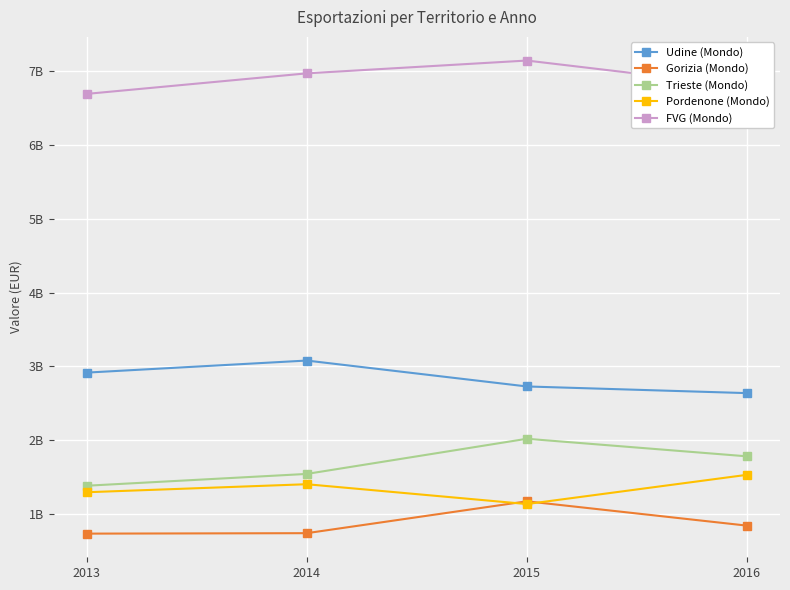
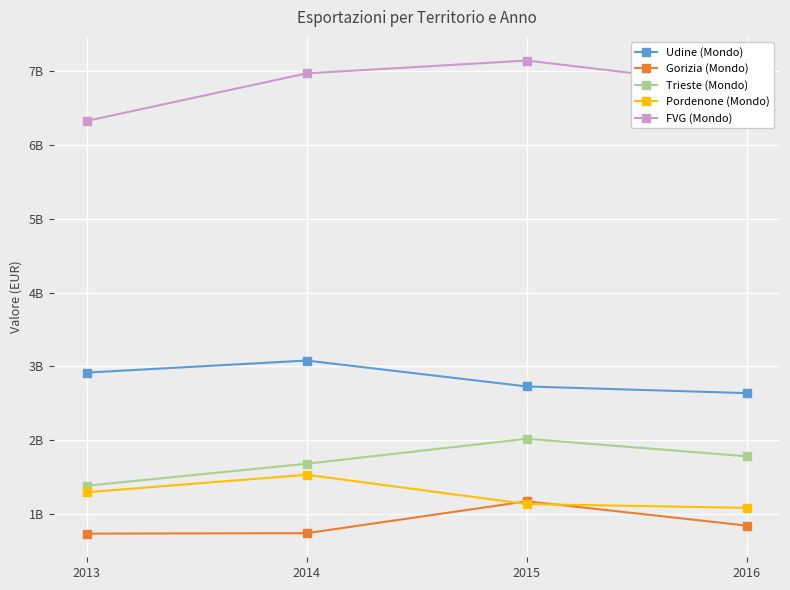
FVG (Mondo), 2013: 6700000000 -> 6300000000
Trieste (Mondo), 2014: 1500000000 -> 1700000000
Pordenone (Mondo), 2014: 1400000000 -> 1500000000
Pordenone (Mondo), 2016: 1500000000 -> 1100000000
